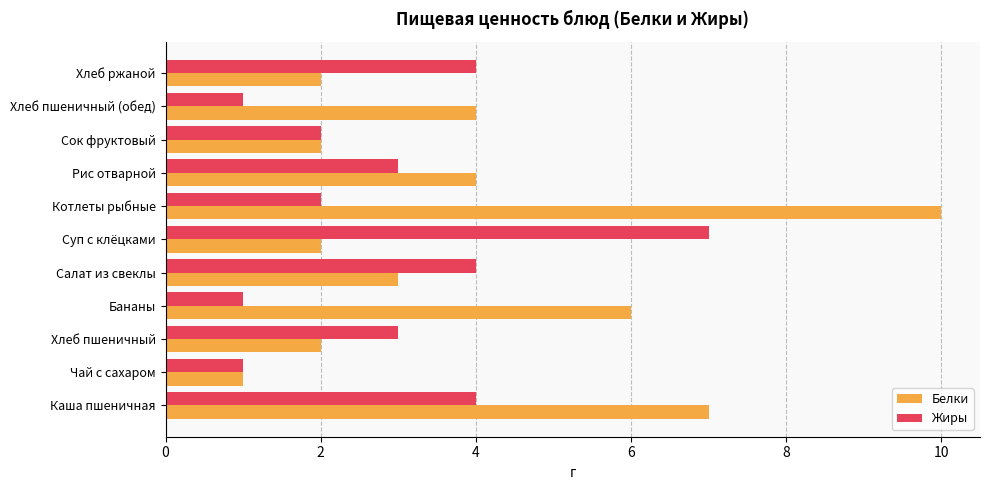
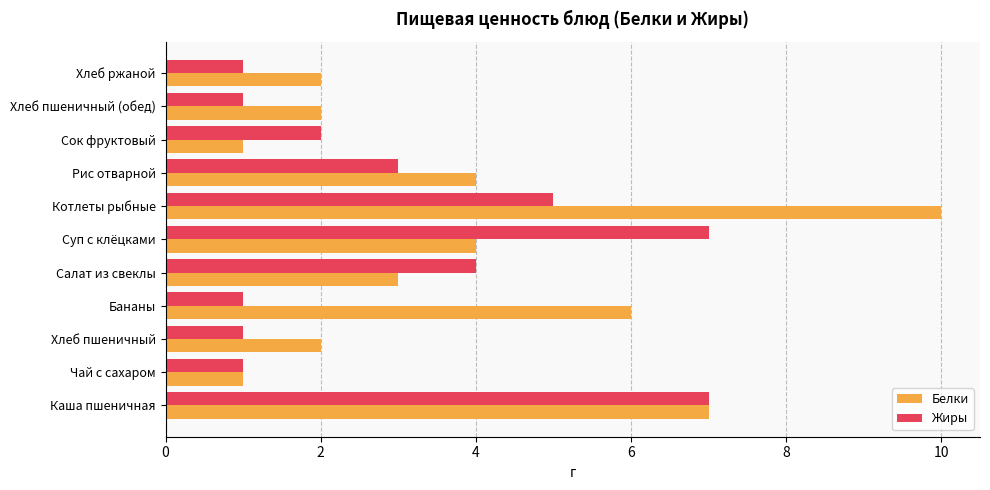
Жиры, Хлеб ржаной: 4 -> 1
Белки, Хлеб пшеничный (обед): 4 -> 2
Белки, Сок фруктовый: 2 -> 1
Жиры, Котлеты рыбные: 2 -> 5
Белки, Суп с клёцками: 2 -> 4
Жиры, Хлеб пшеничный: 3 -> 1
Жиры, Каша пшеничная: 4 -> 7
